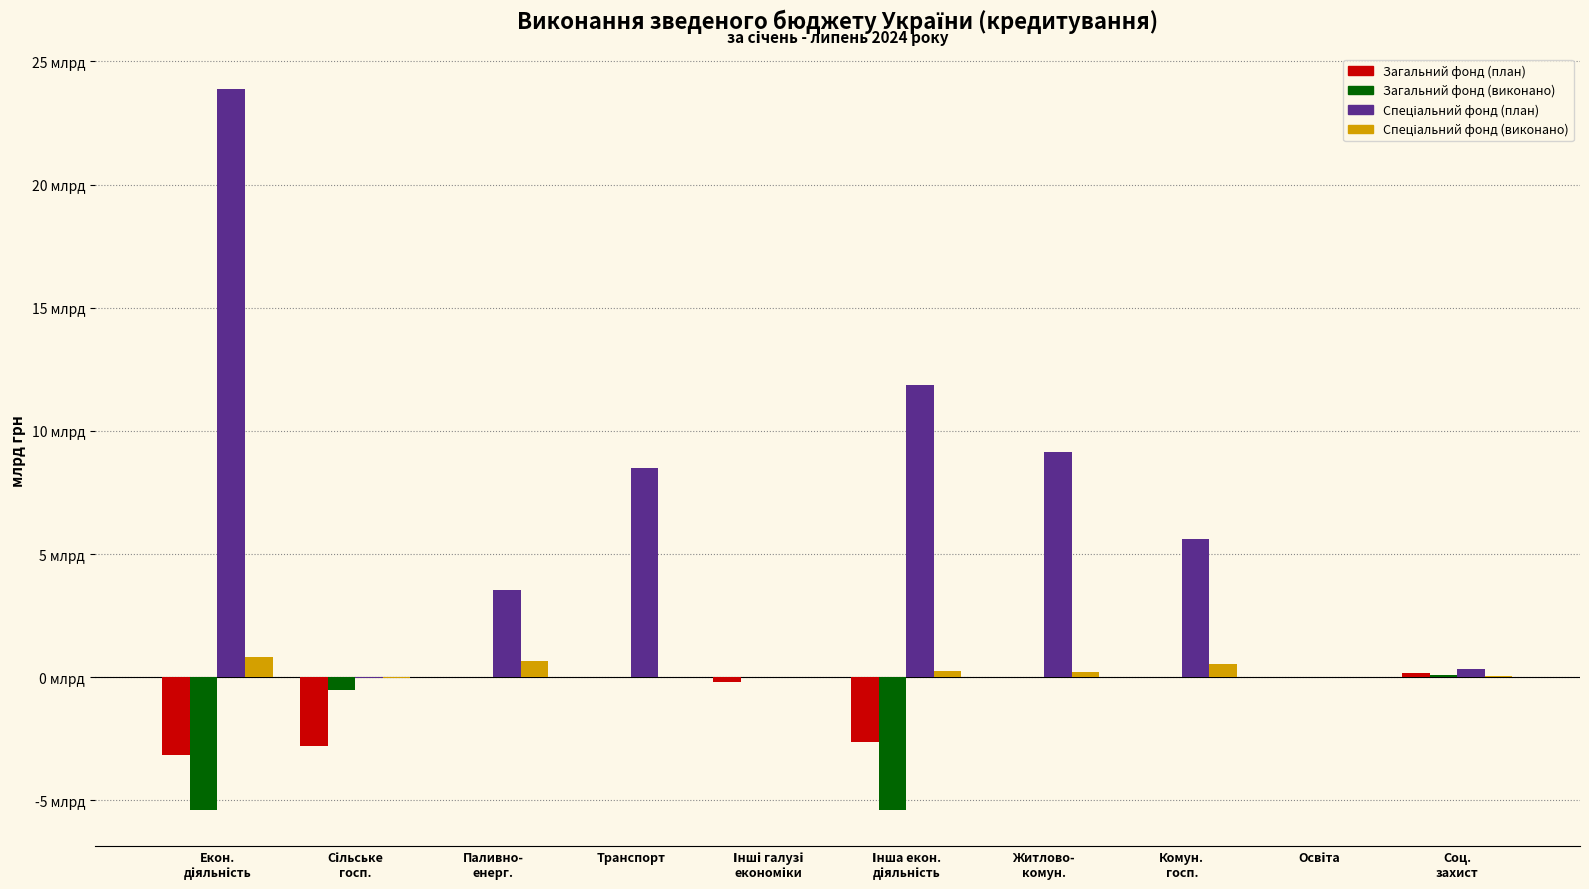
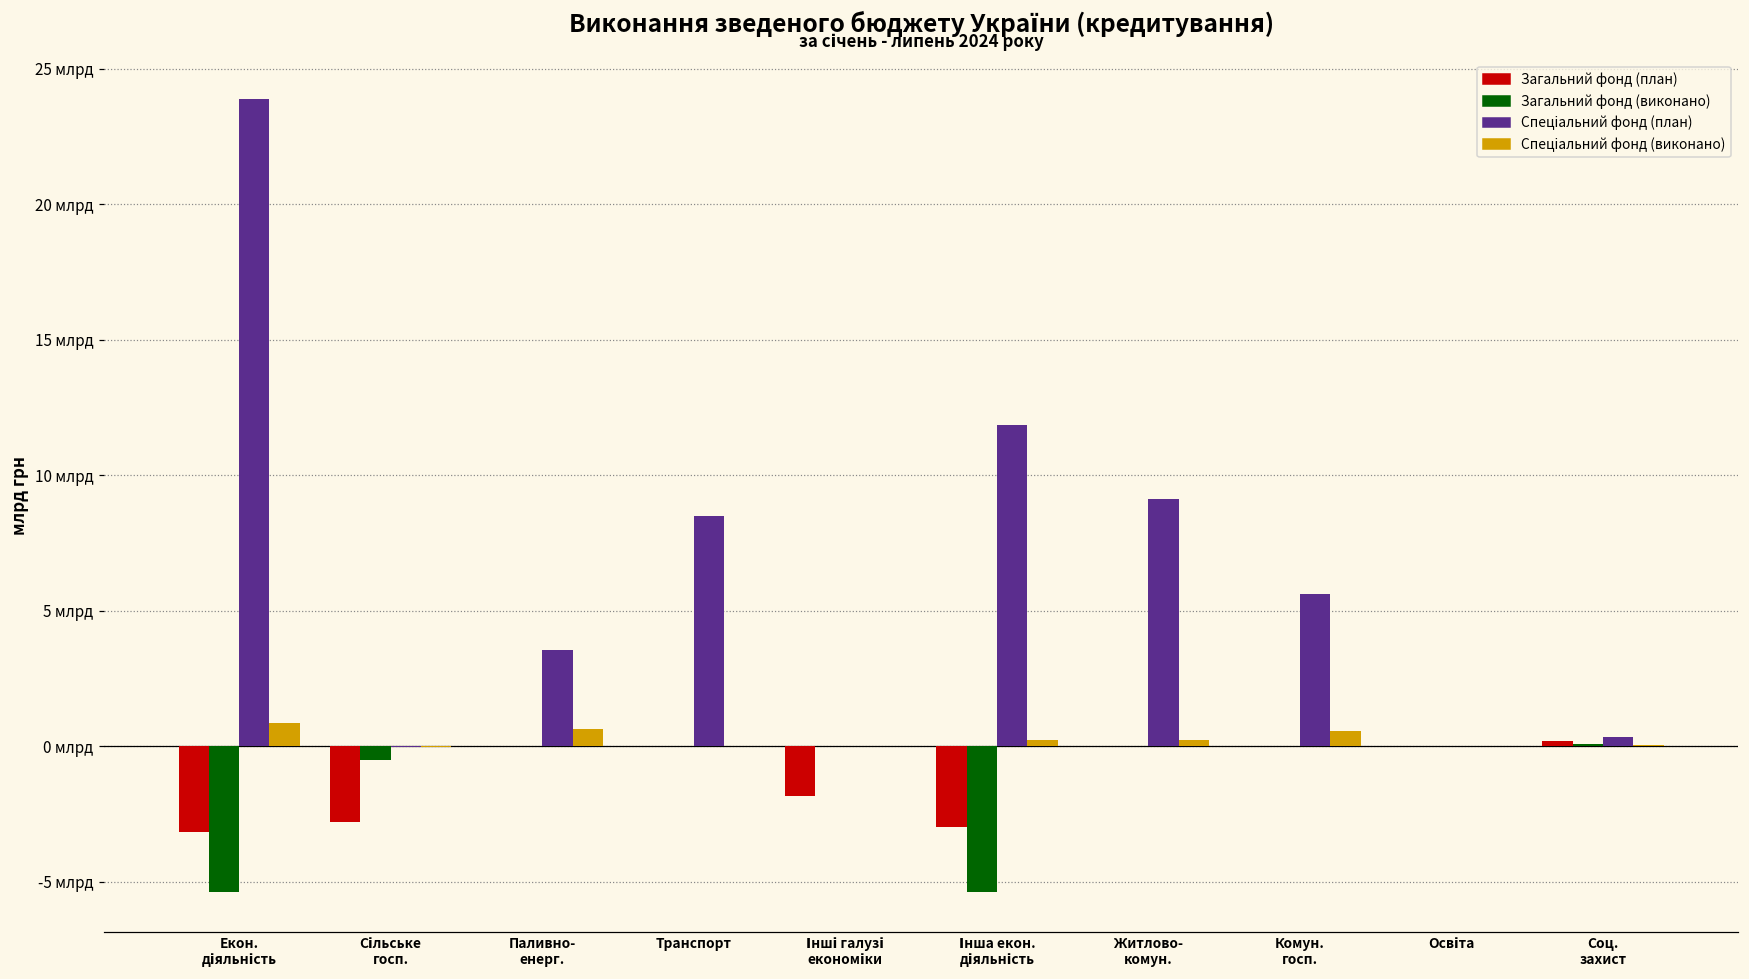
Загальний фонд (план), Інші галузі економіки: -0.2 млрд -> -1.8 млрд
Загальний фонд (план), Інша екон. діяльність: -2.6 млрд -> -3.0 млрд
